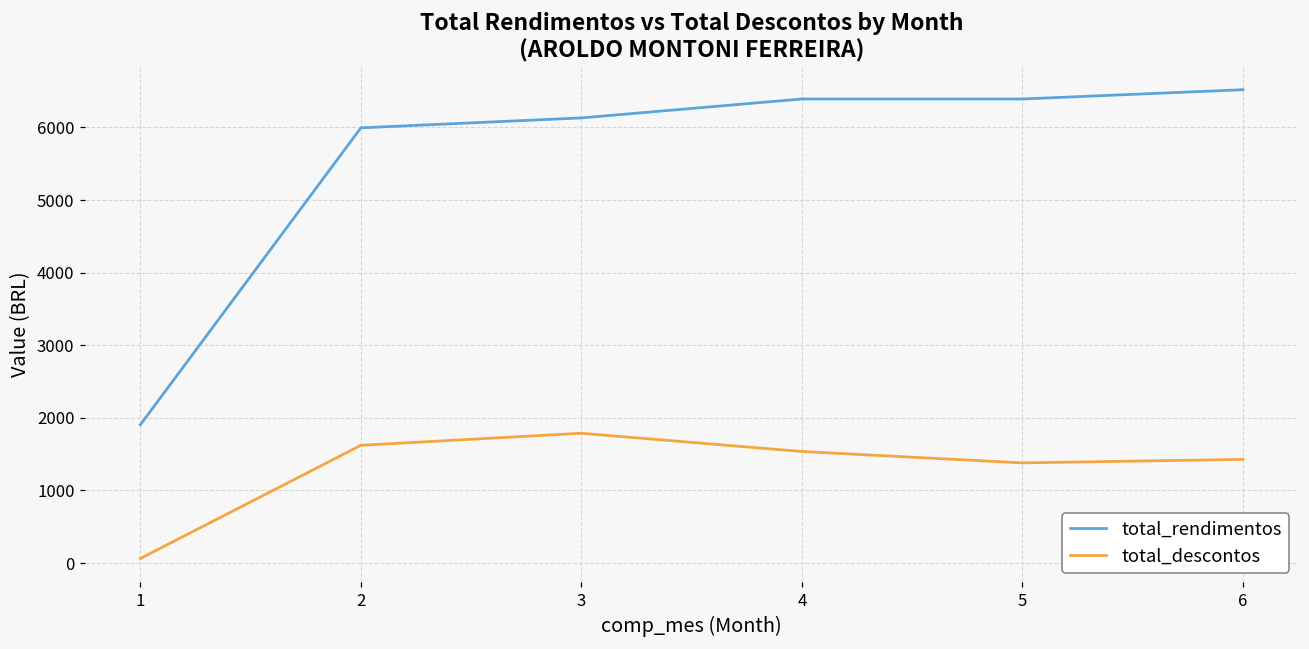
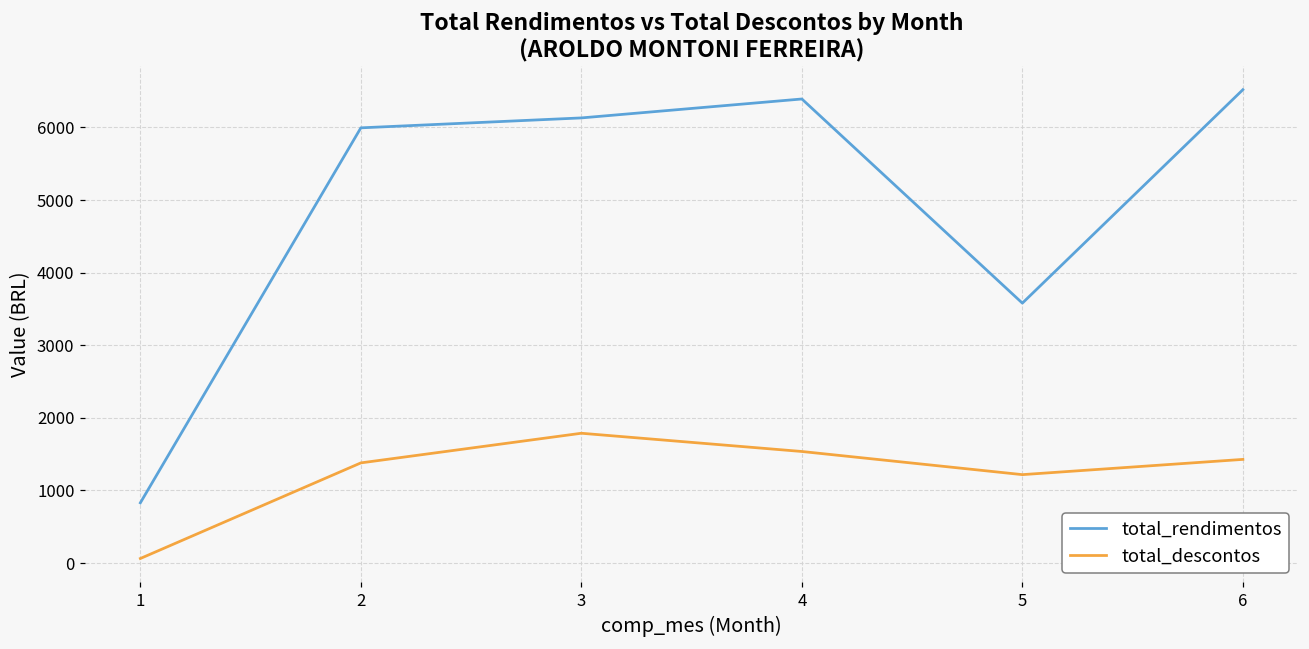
total_rendimentos, 1: 1900 -> 800
total_descontos, 2: 1600 -> 1400
total_rendimentos, 5: 6400 -> 3600
total_descontos, 5: 1400 -> 1200
